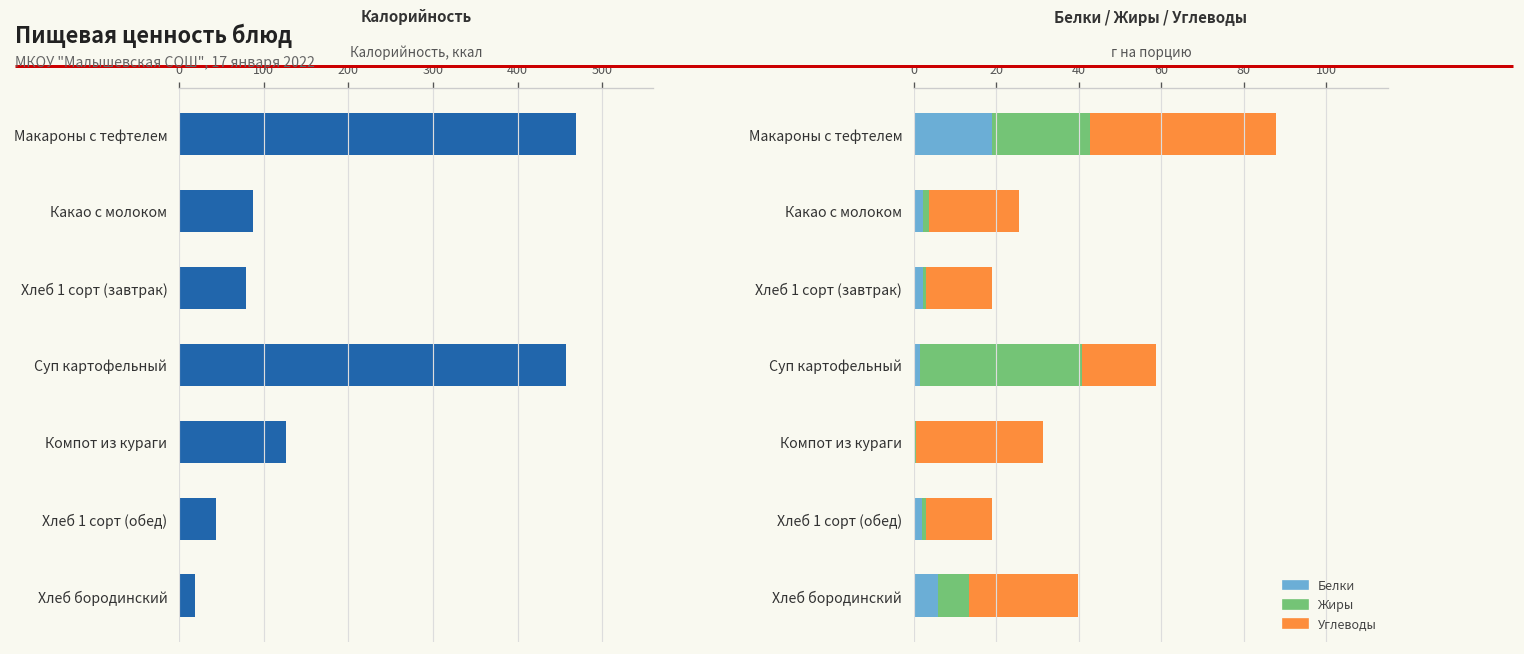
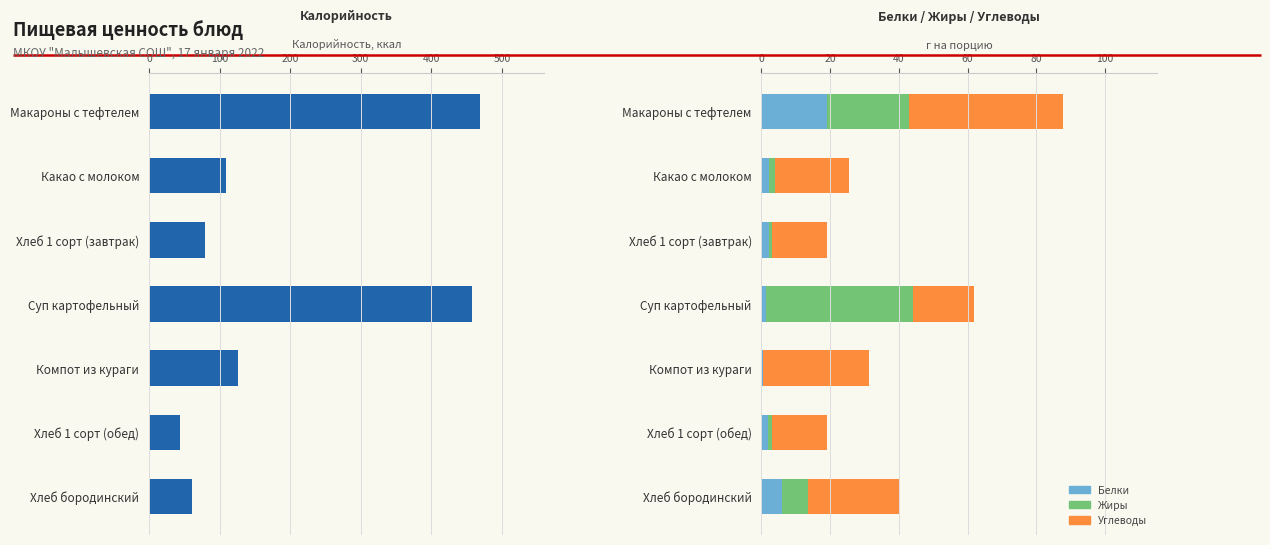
Калорийность, Какао с молоком: 90 -> 110
Калорийность, Хлеб бородинский: 20 -> 60
Белки / Жиры / Углеводы, Жиры, Суп картофельный: 39 -> 43
